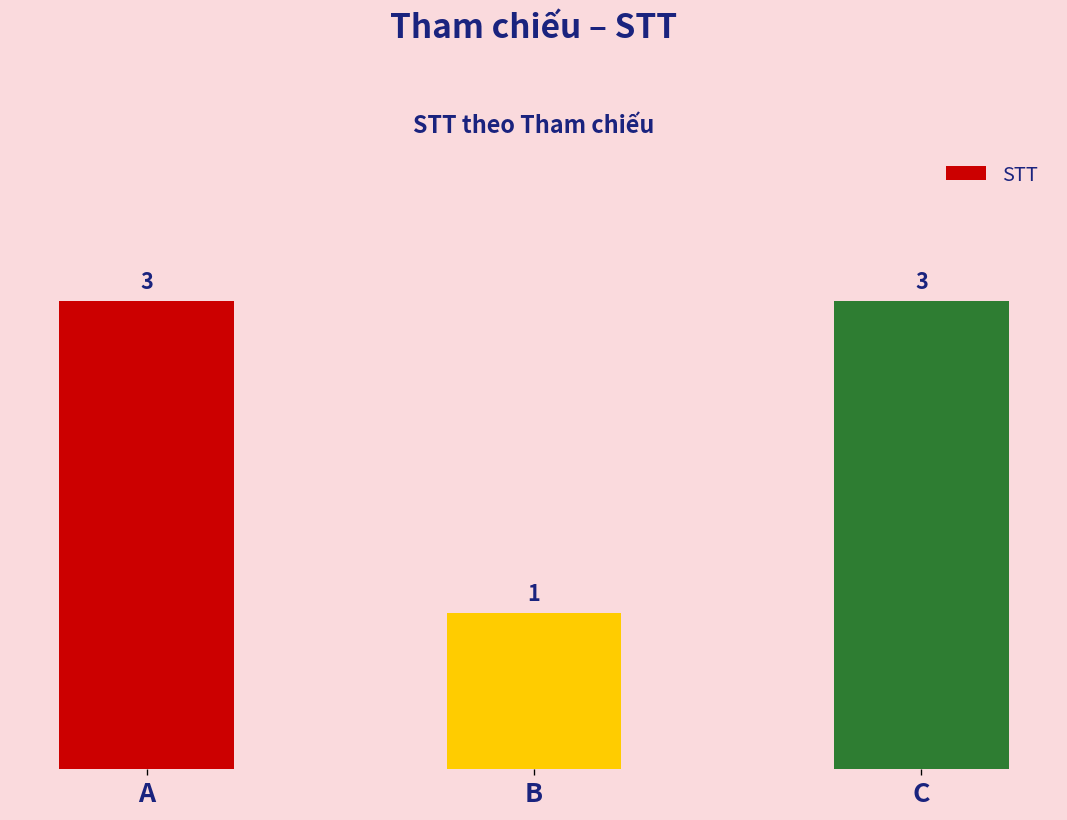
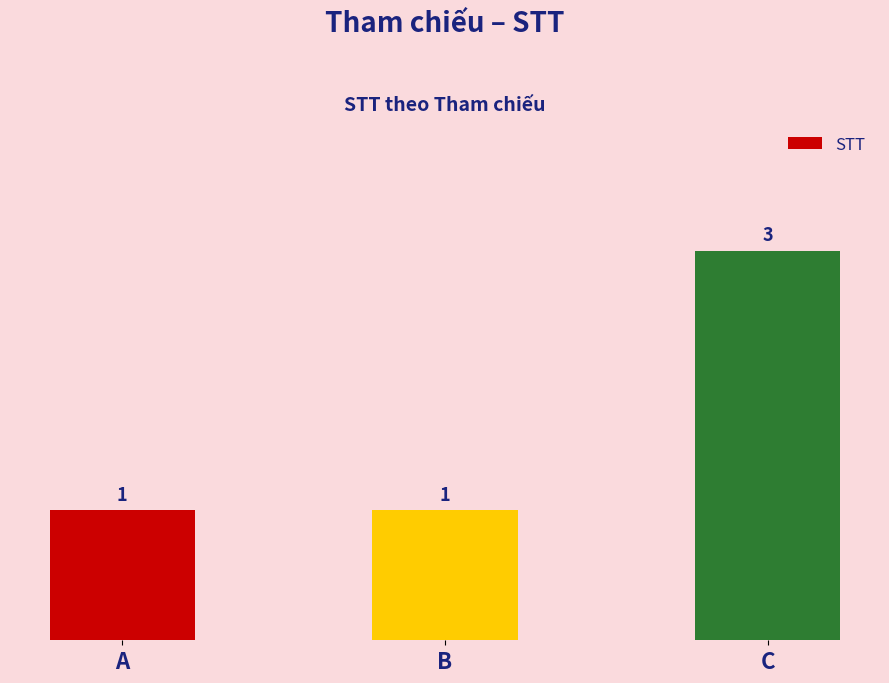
A: 3 -> 1
